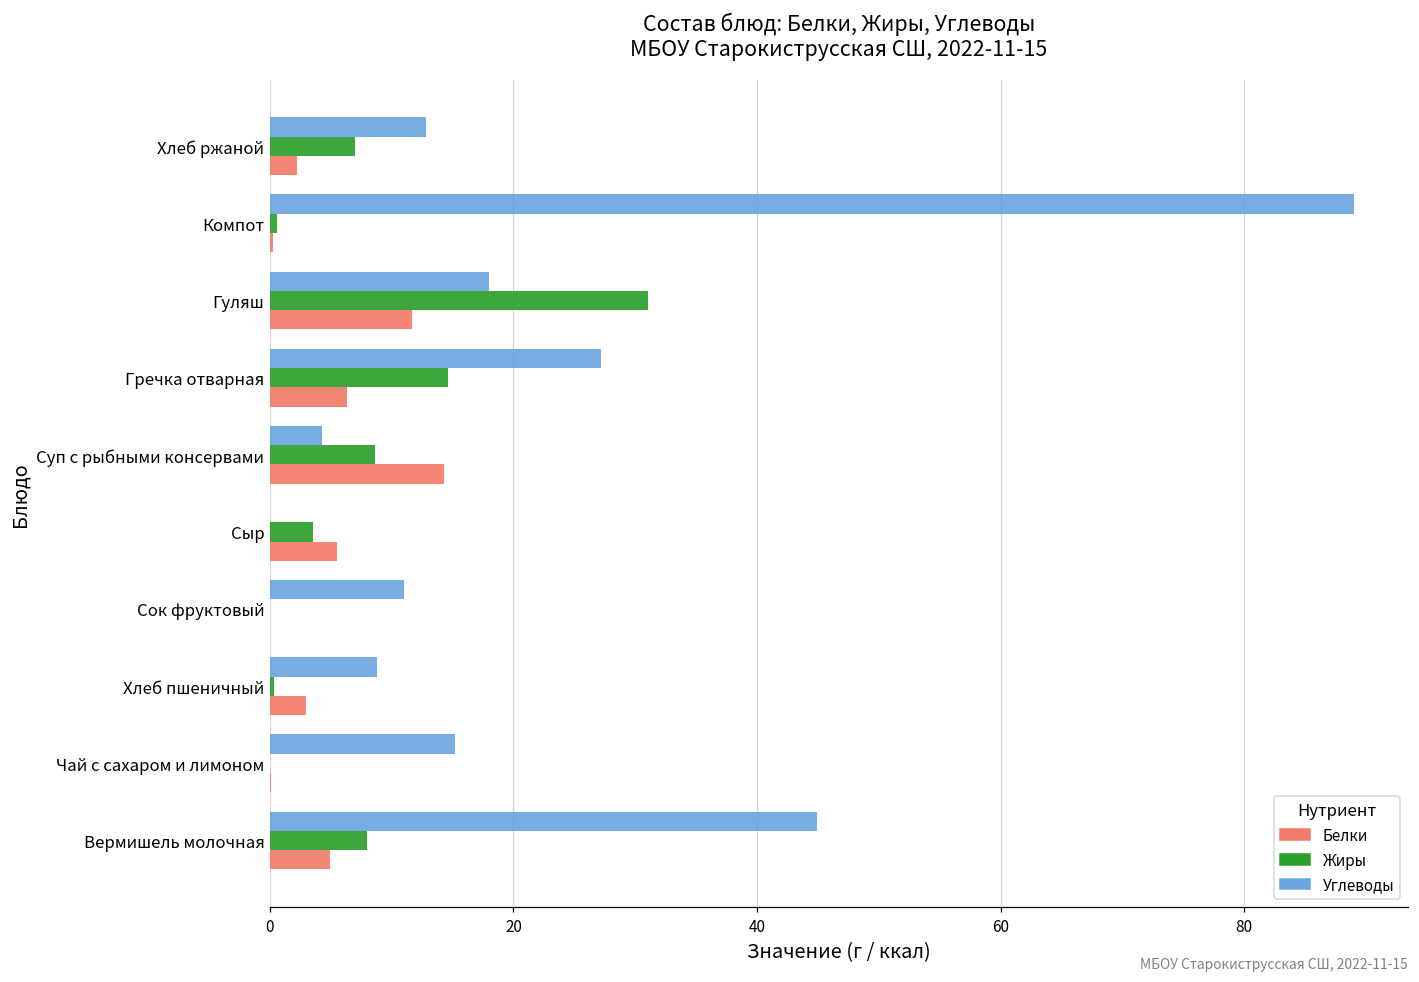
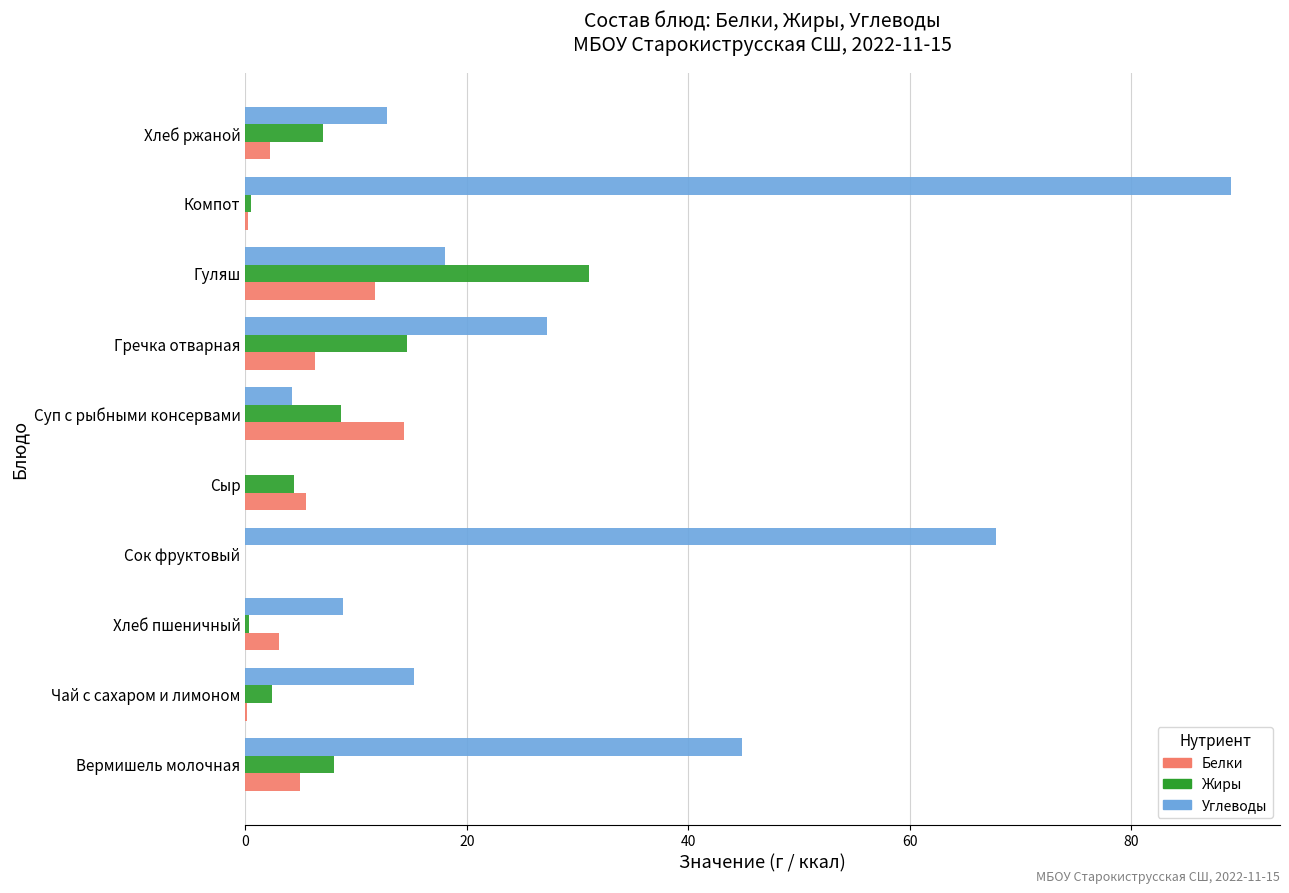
Жиры, Сыр: 3.5 -> 4.4
Углеводы, Сок фруктовый: 11.0 -> 67.8
Жиры, Чай с сахаром и лимоном: 0.0 -> 2.4
